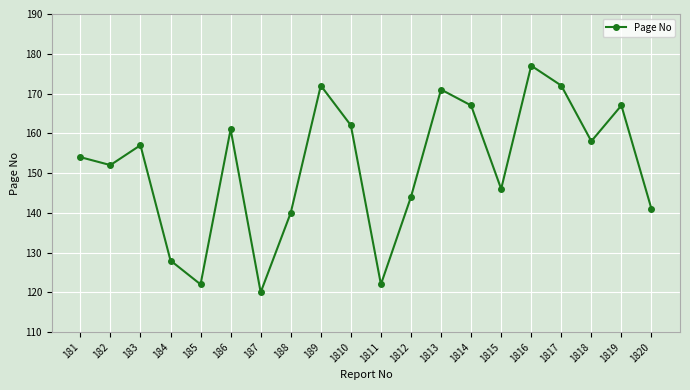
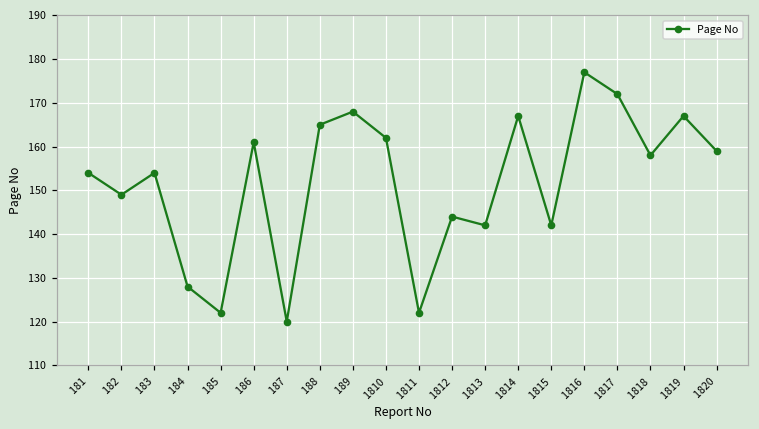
182: 152 -> 149
183: 157 -> 154
188: 140 -> 165
189: 172 -> 168
1813: 171 -> 142
1815: 146 -> 142
1820: 141 -> 159
